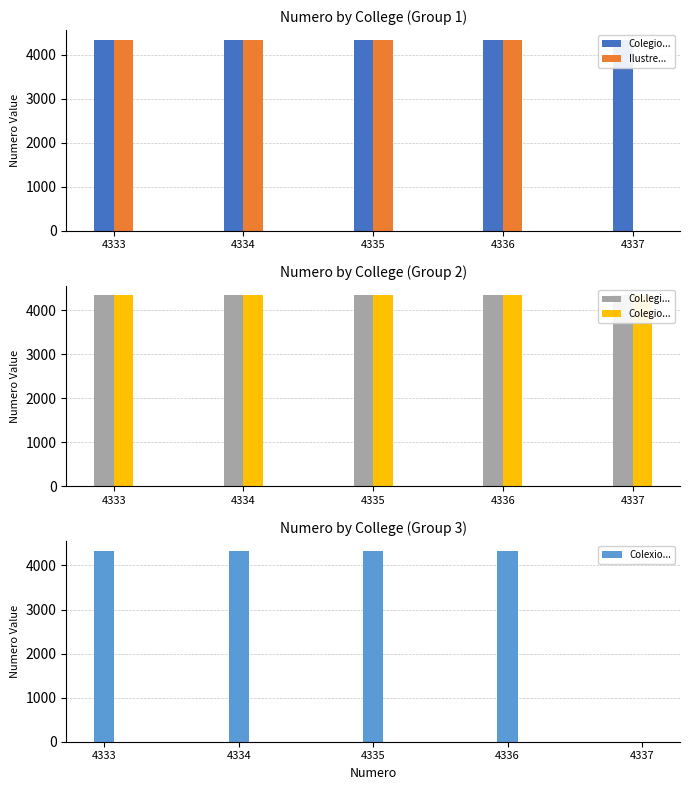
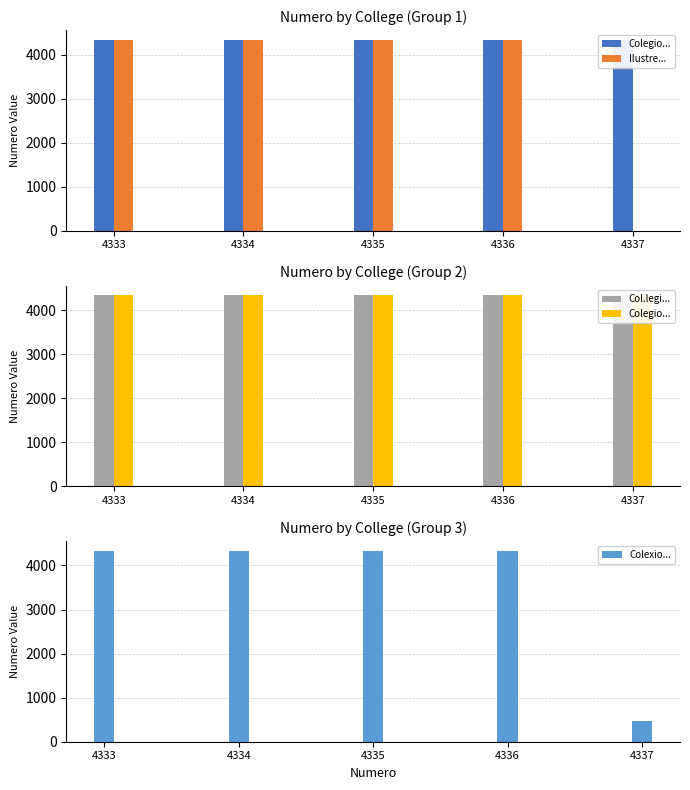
Numero by College (Group 3), 4337: 0 -> 500
